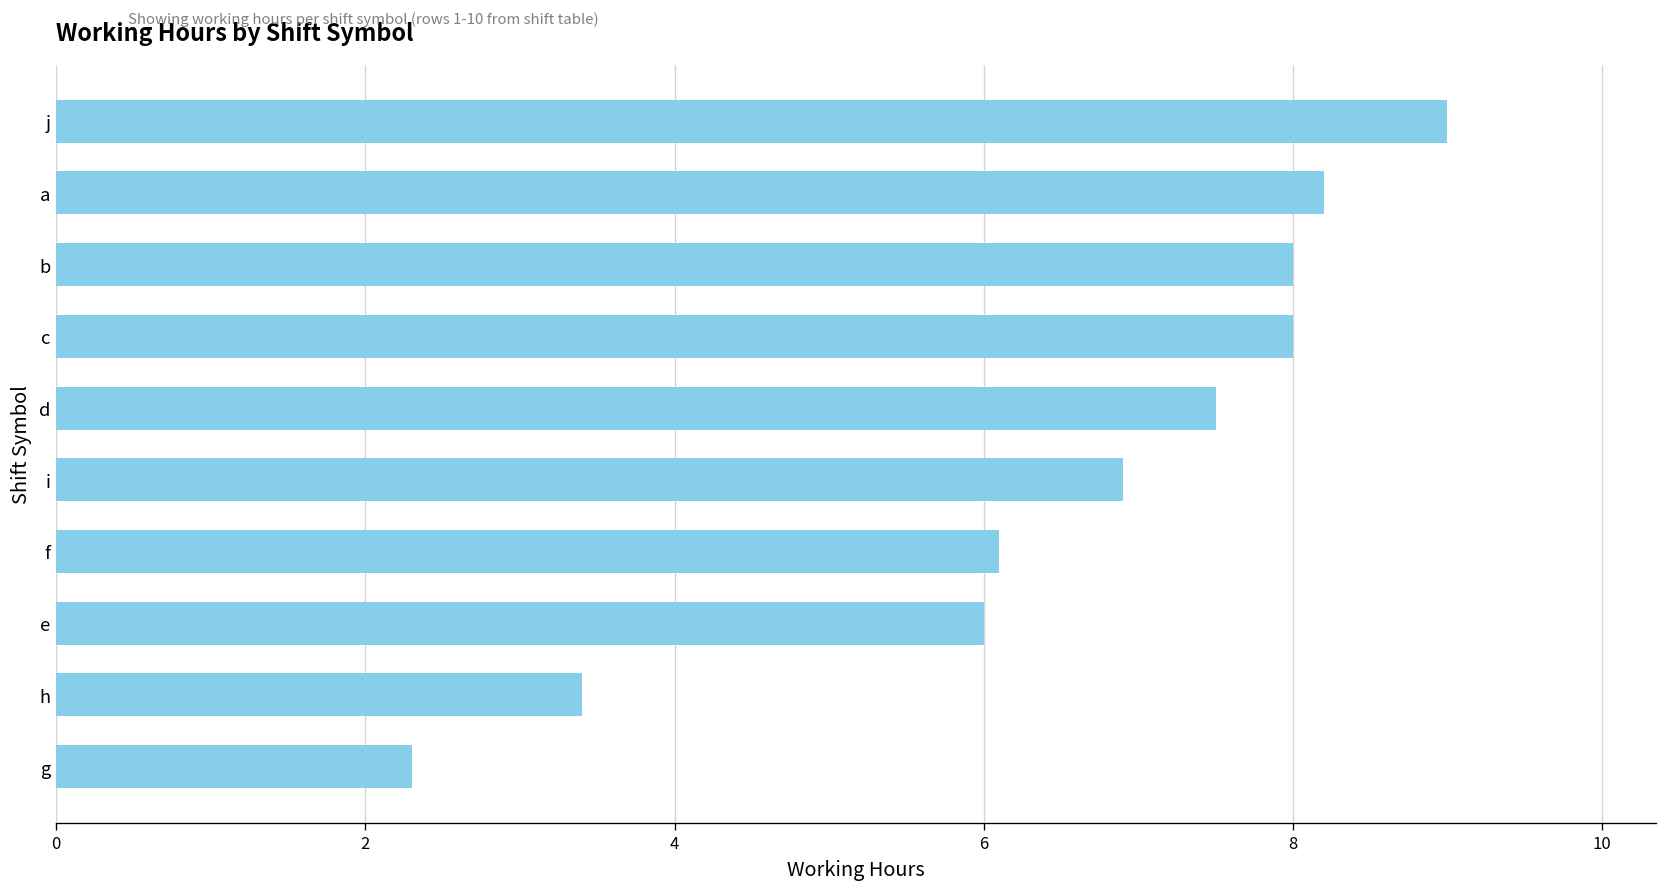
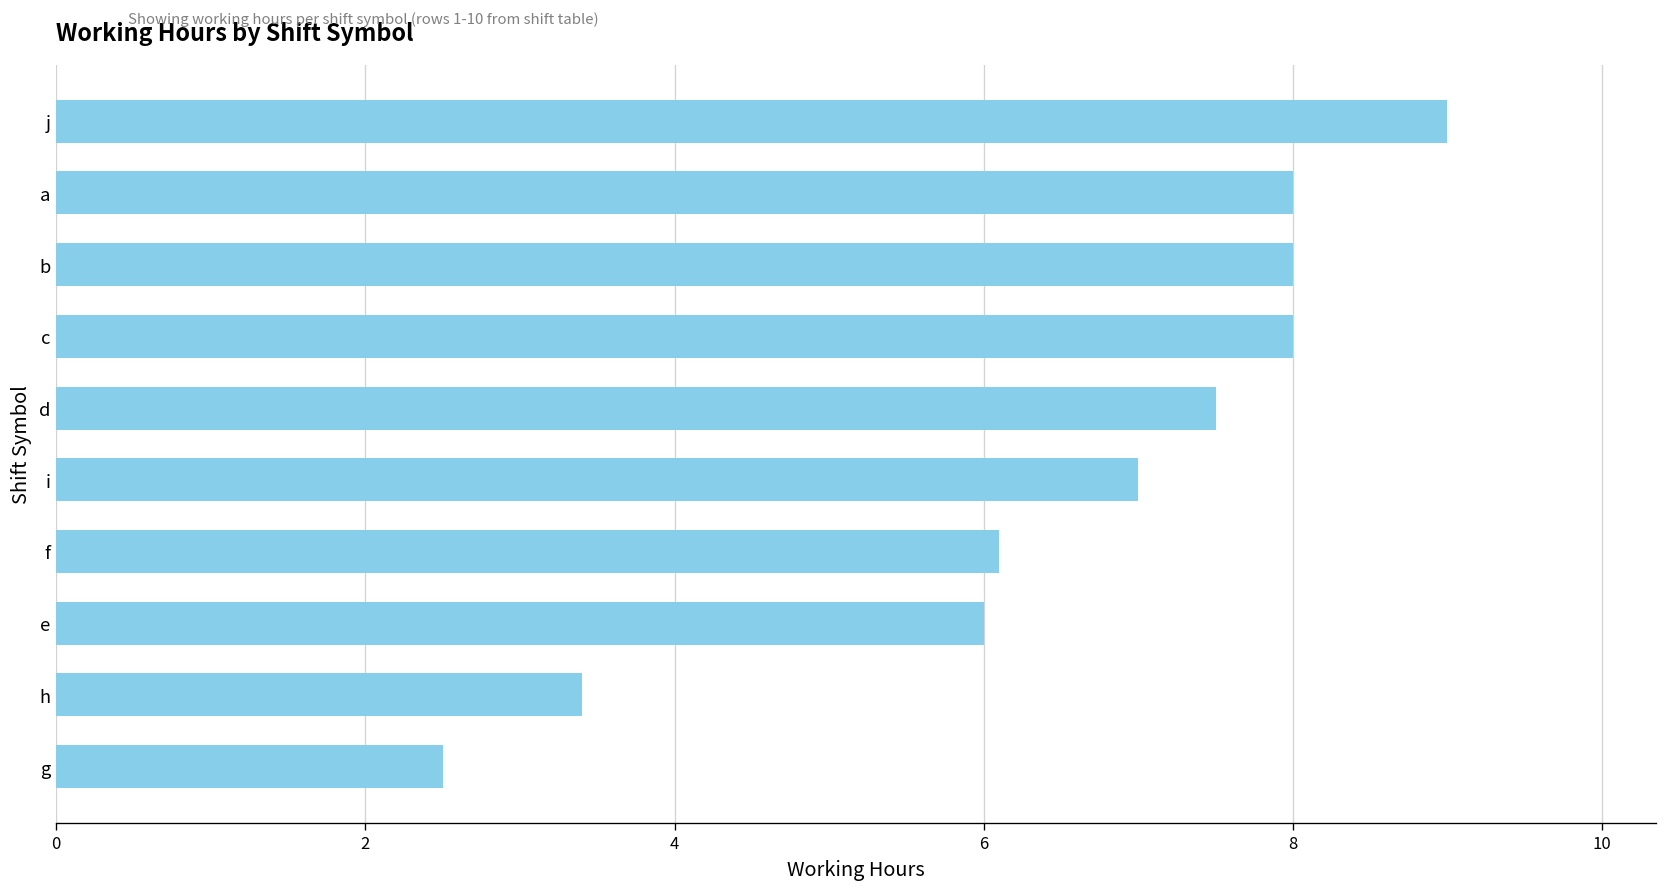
a: 8.2 -> 8.0
i: 6.9 -> 7.0
g: 2.3 -> 2.5
